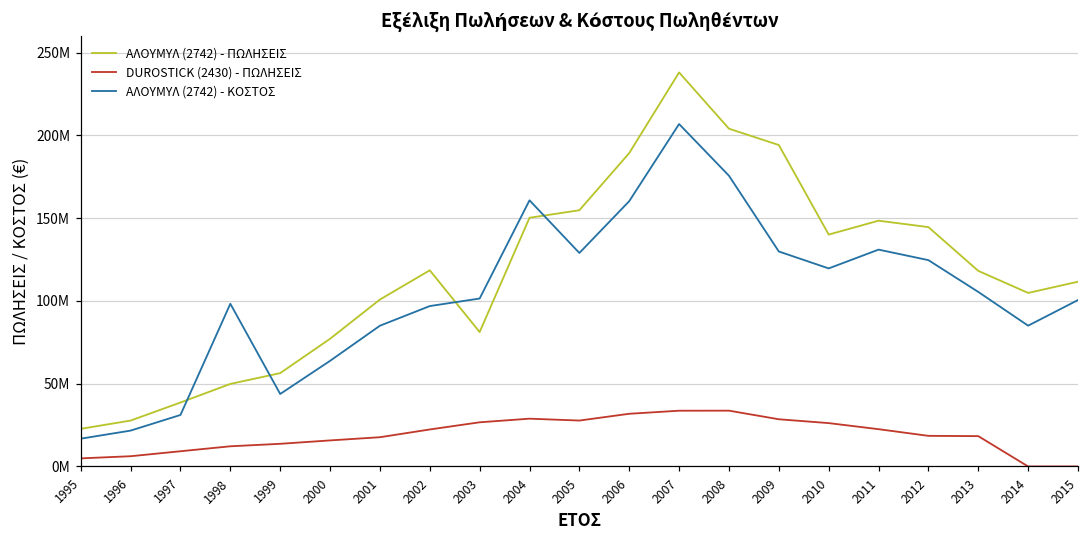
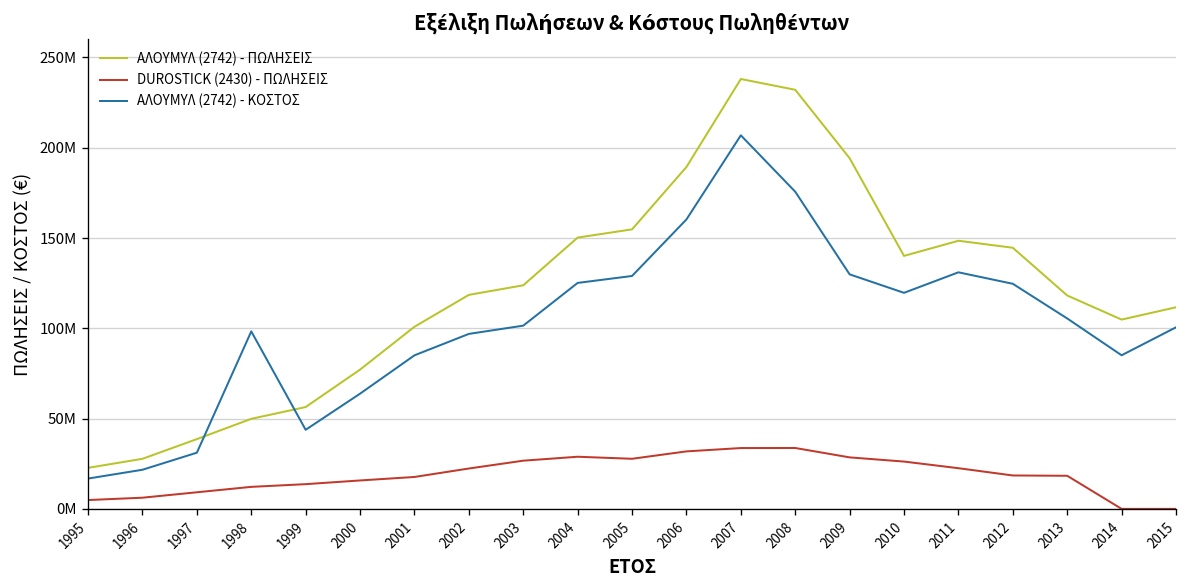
ΑΛΟΥΜΥΛ (2742) - ΠΩΛΗΣΕΙΣ, 2003: 81000000 -> 124000000
ΑΛΟΥΜΥΛ (2742) - ΚΟΣΤΟΣ, 2004: 161000000 -> 125000000
ΑΛΟΥΜΥΛ (2742) - ΠΩΛΗΣΕΙΣ, 2008: 204000000 -> 232000000
